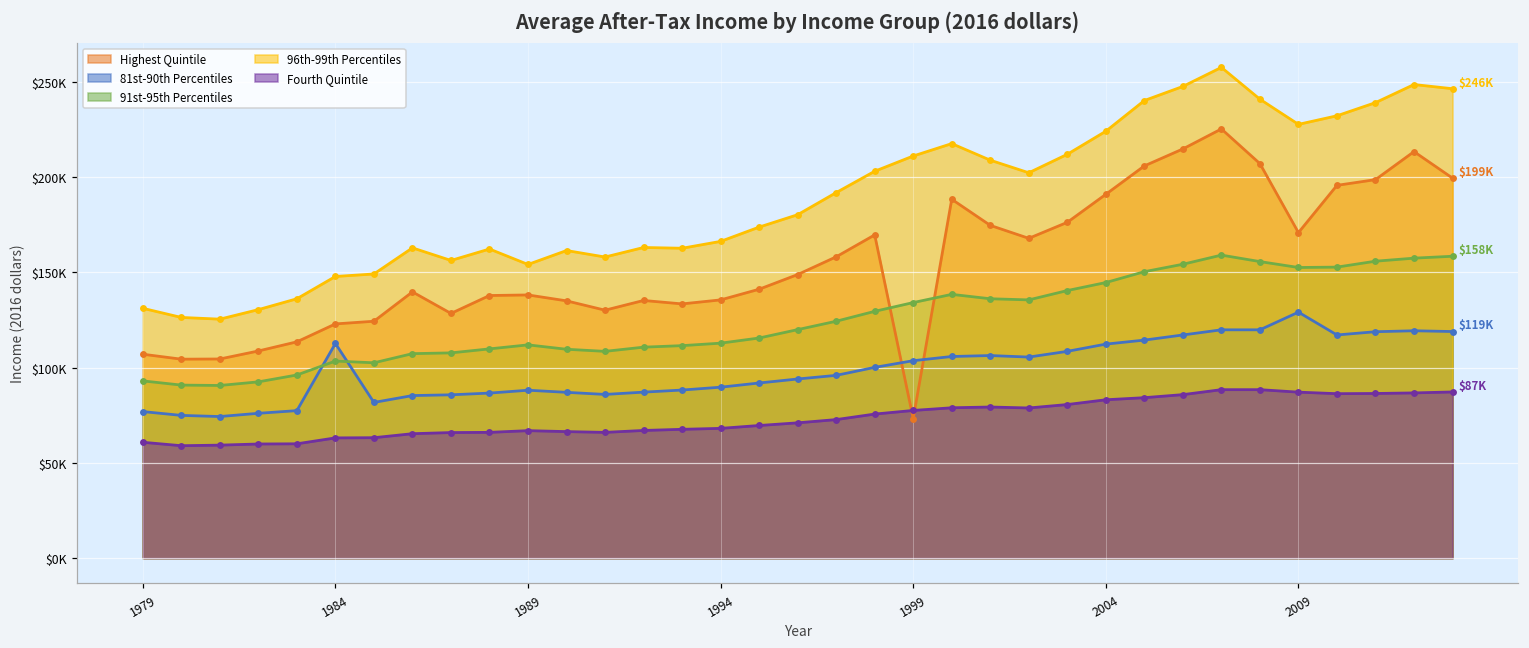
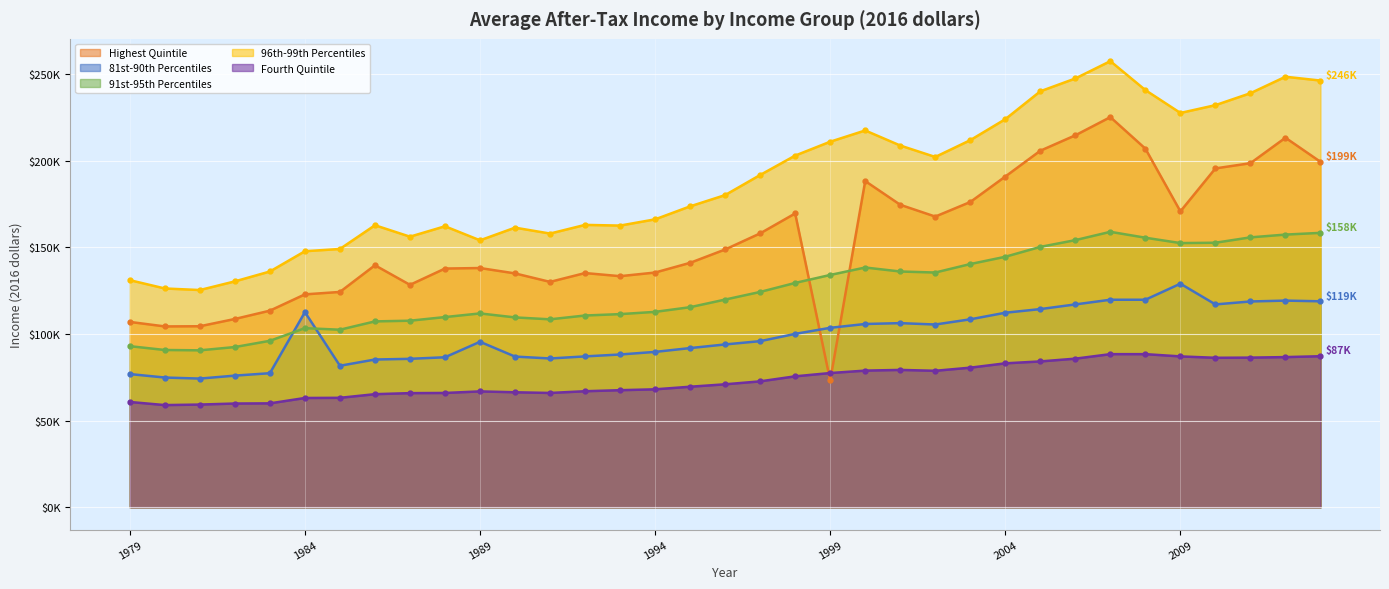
81st-90th Percentiles, 1989: $88000 -> $96000
